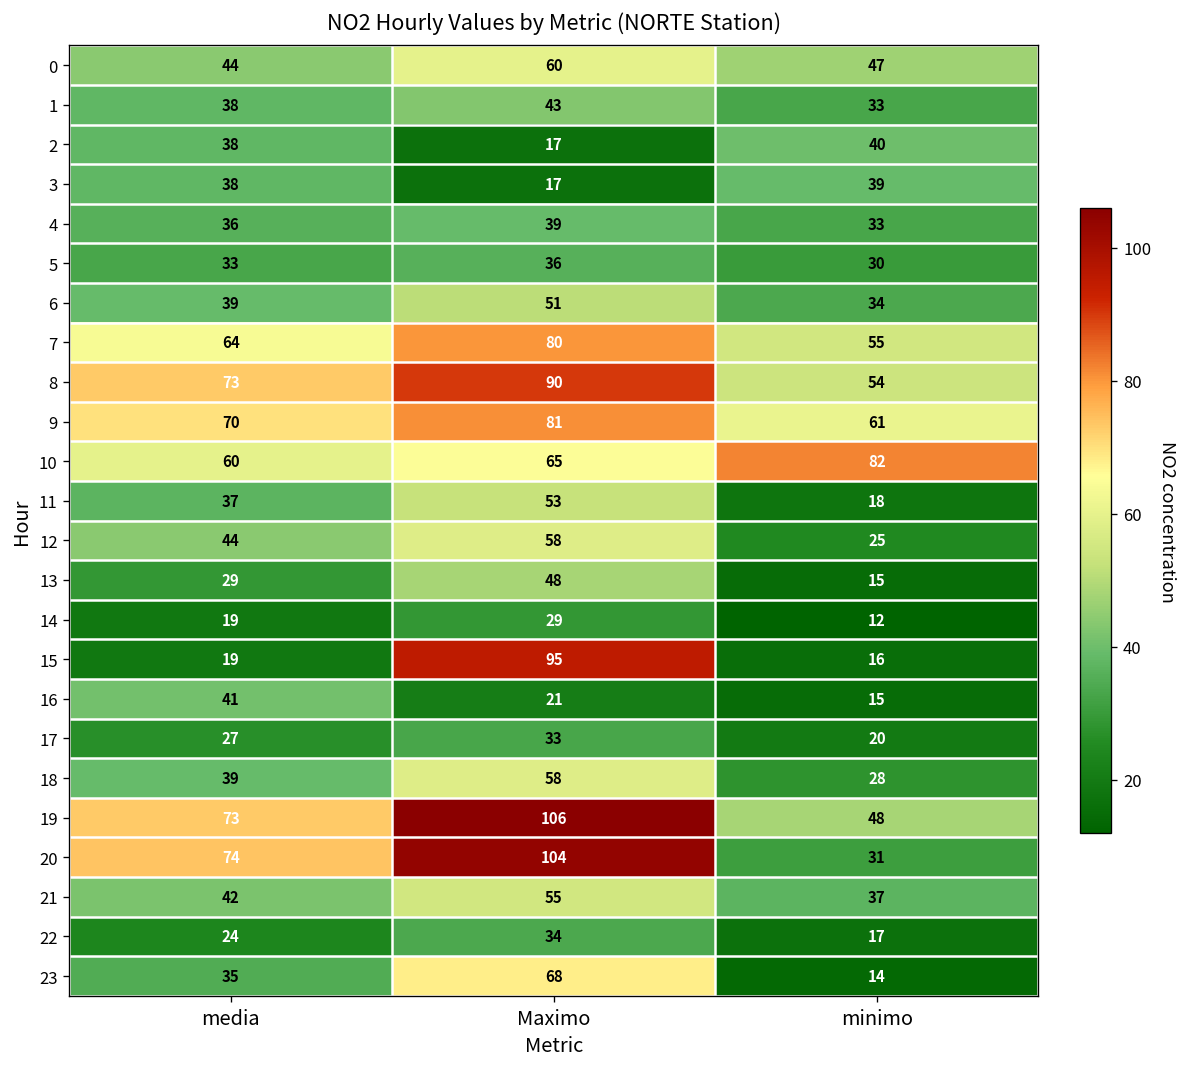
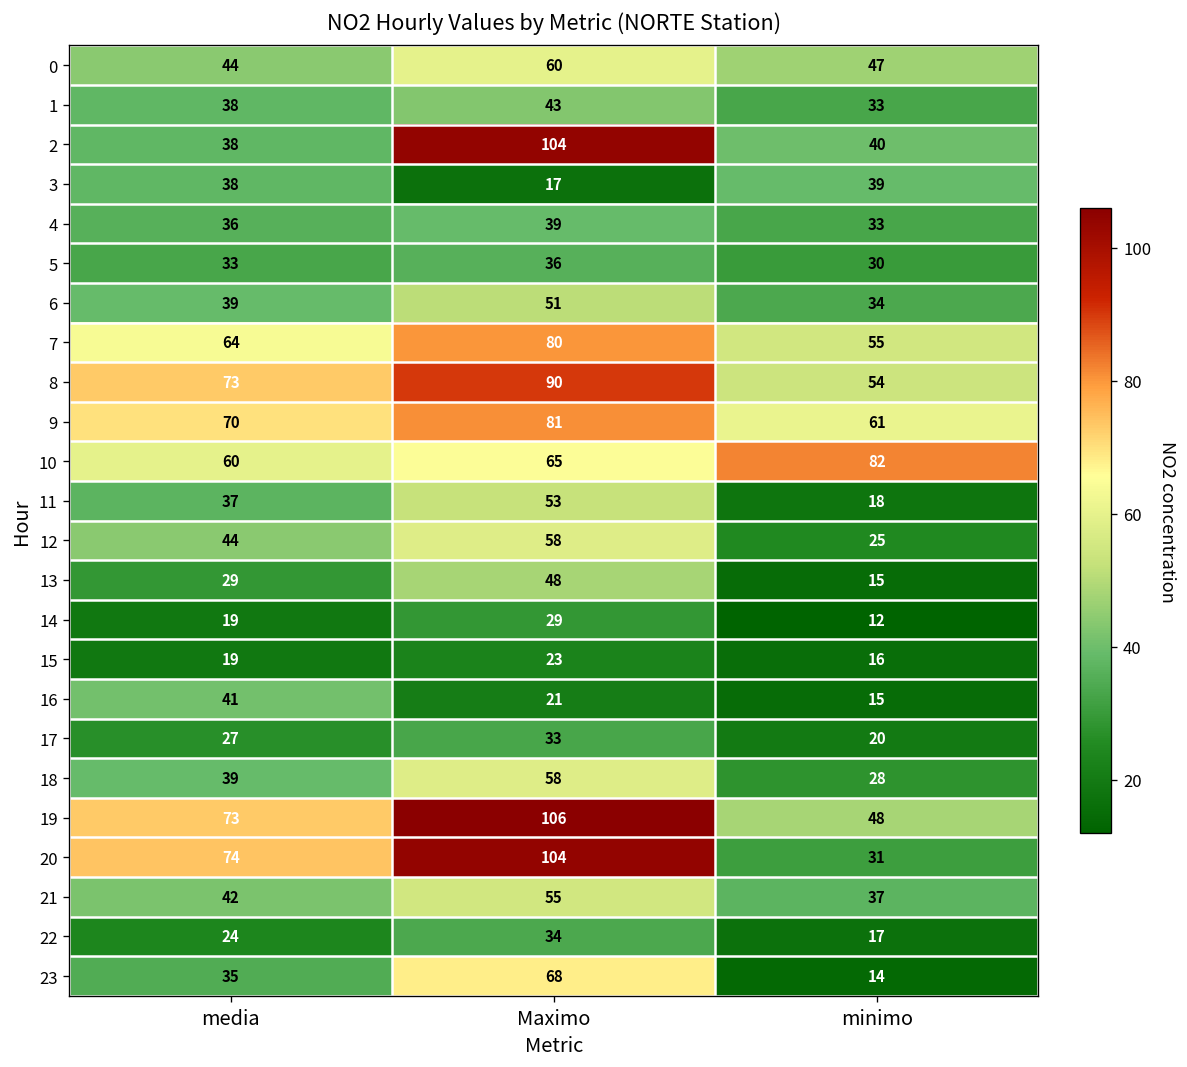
2, Maximo: 17 -> 104
15, Maximo: 95 -> 23
